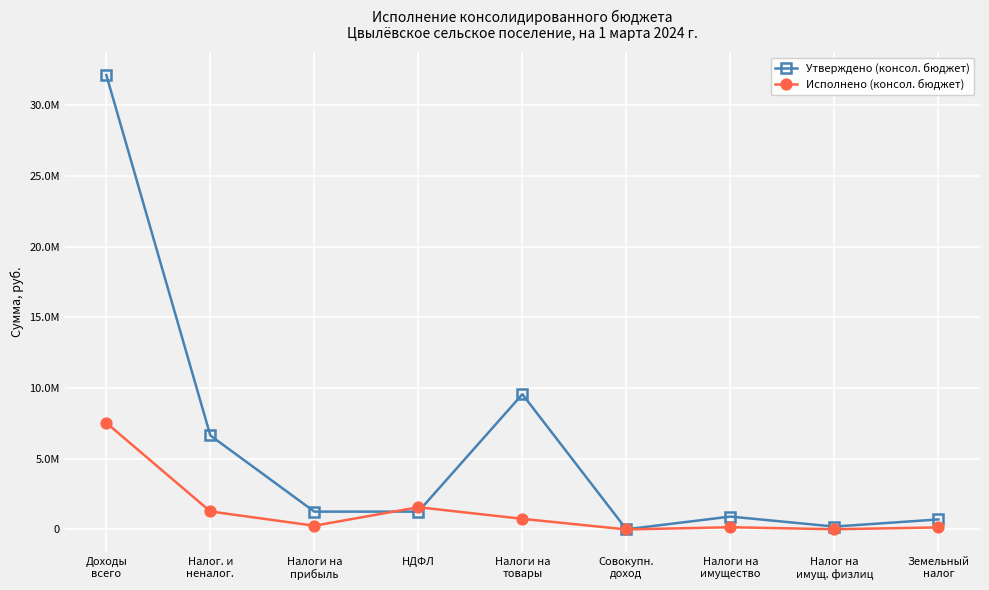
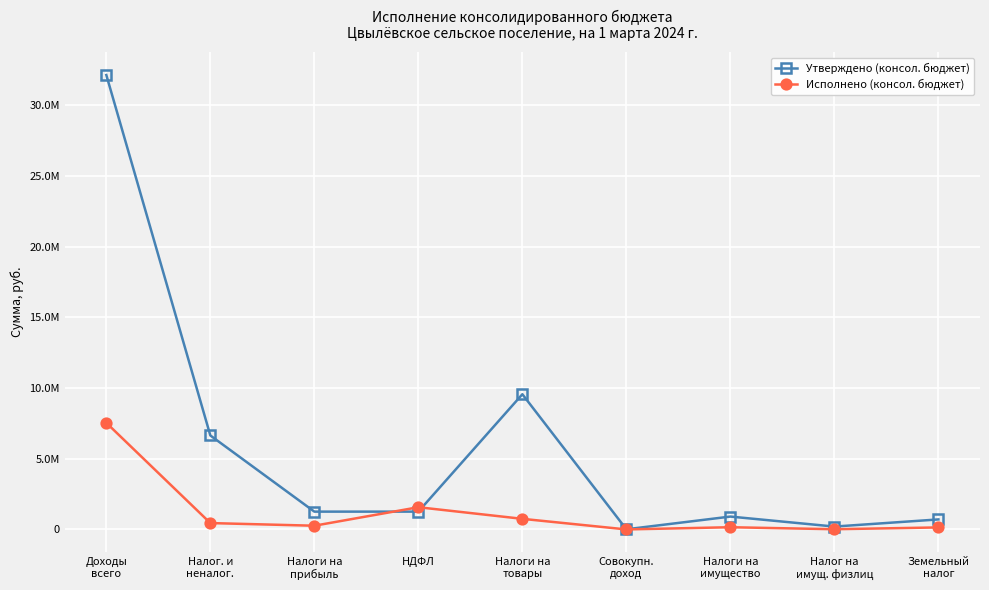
Исполнено (консол. бюджет), Налог. и неналог.: 1300000 -> 400000
